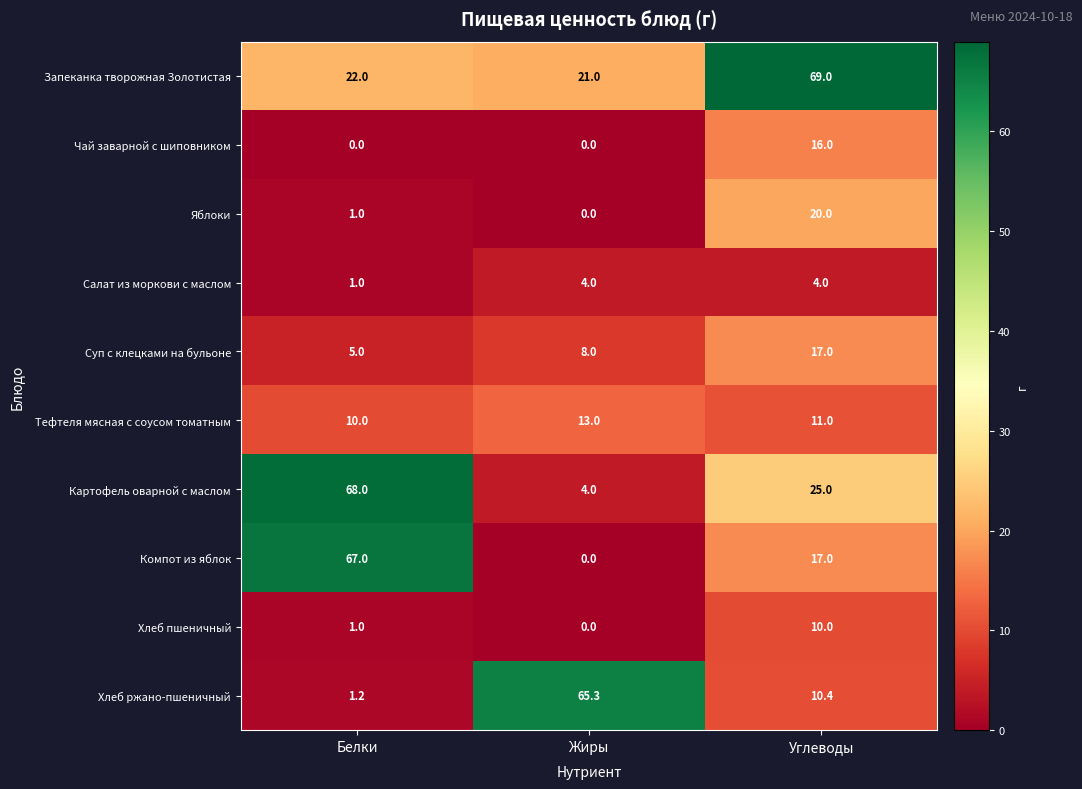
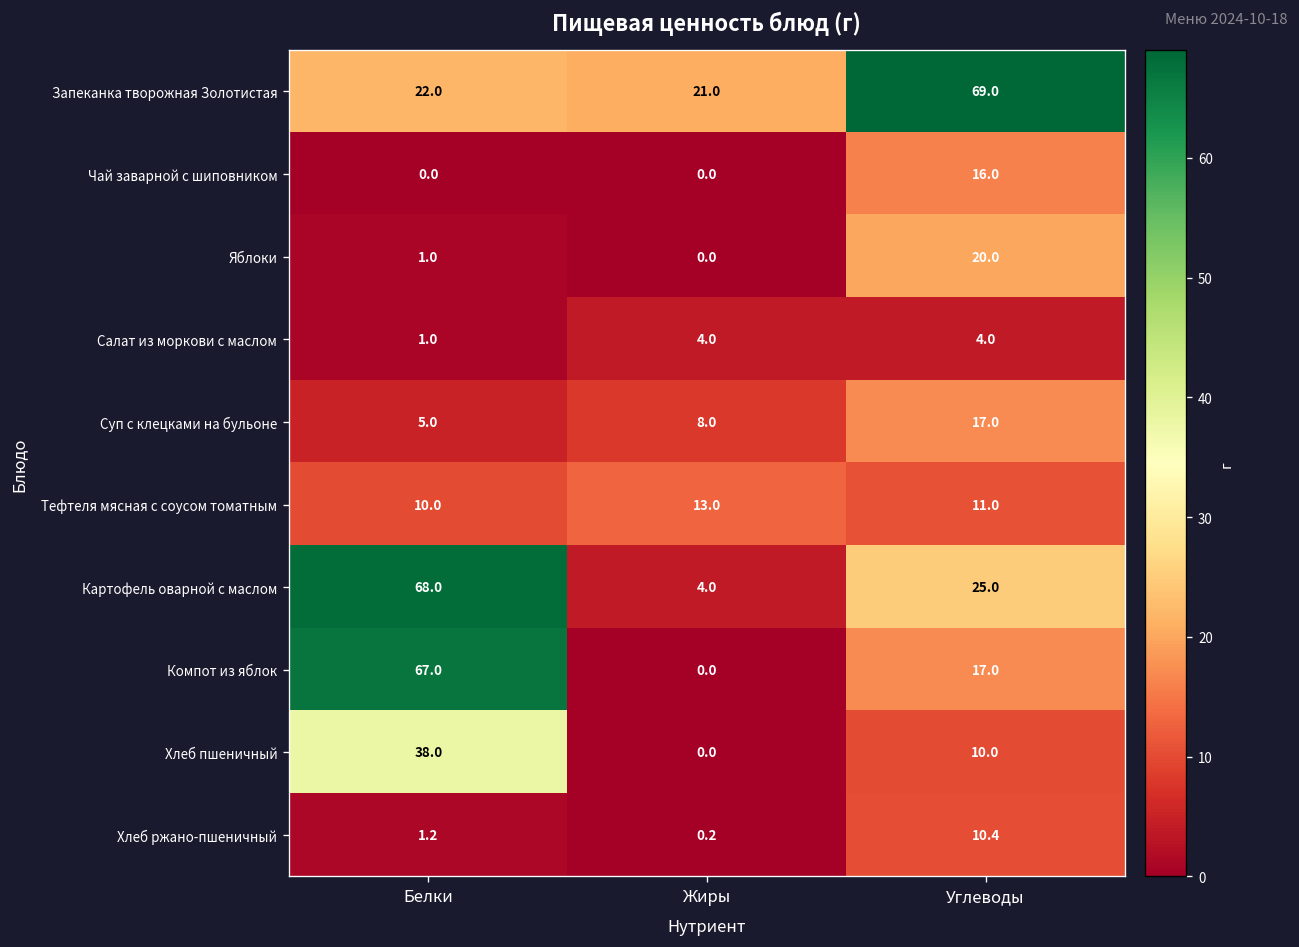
Хлеб пшеничный, Белки: 1.0 -> 38.0
Хлеб ржано-пшеничный, Жиры: 65.3 -> 0.2
